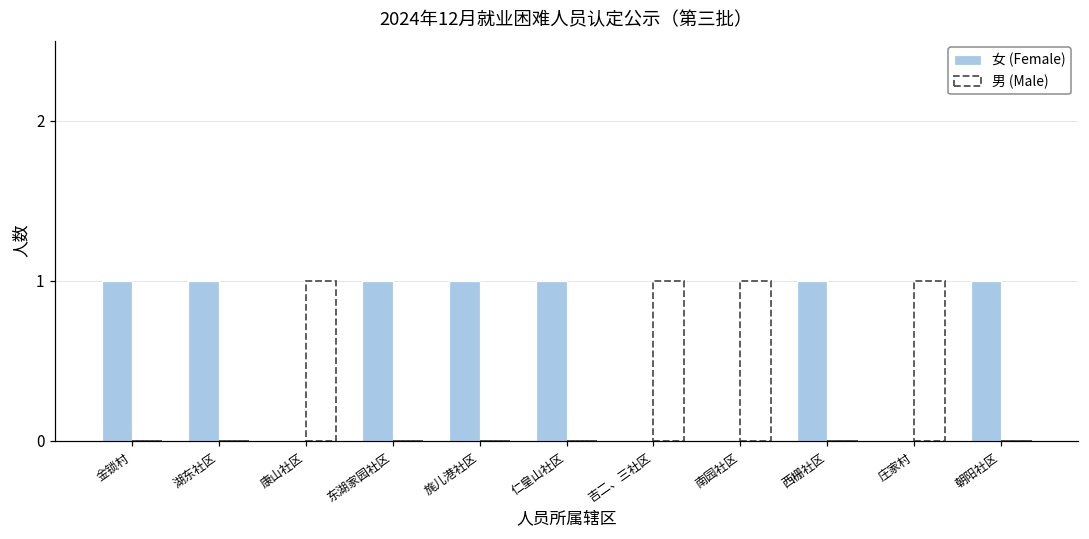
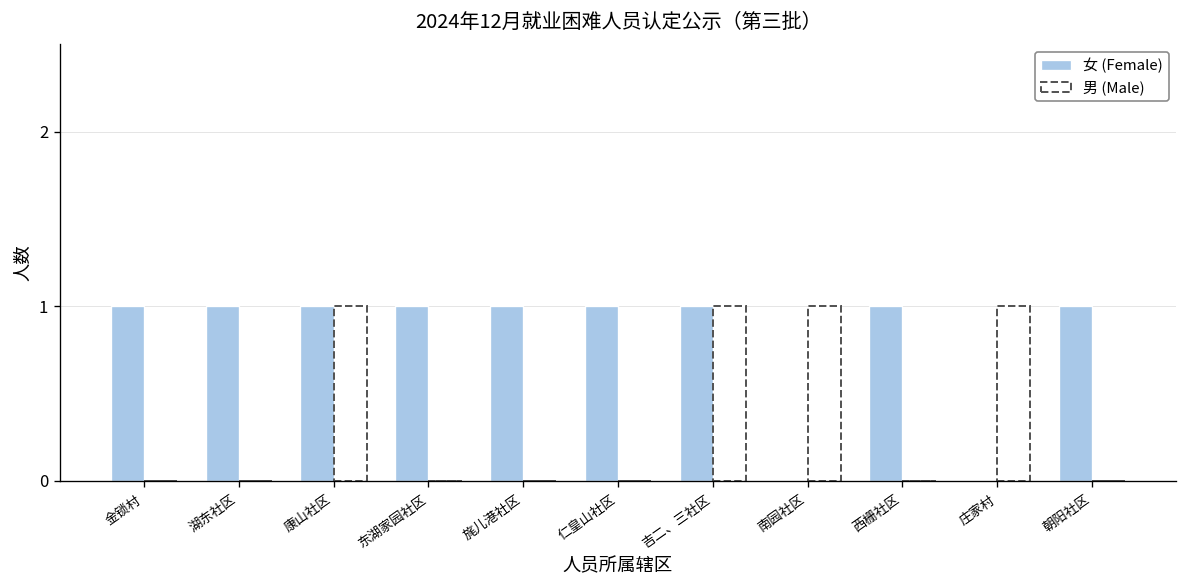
女 (Female), 康山社区: 0 -> 1
女 (Female), 吉二、三社区: 0 -> 1
